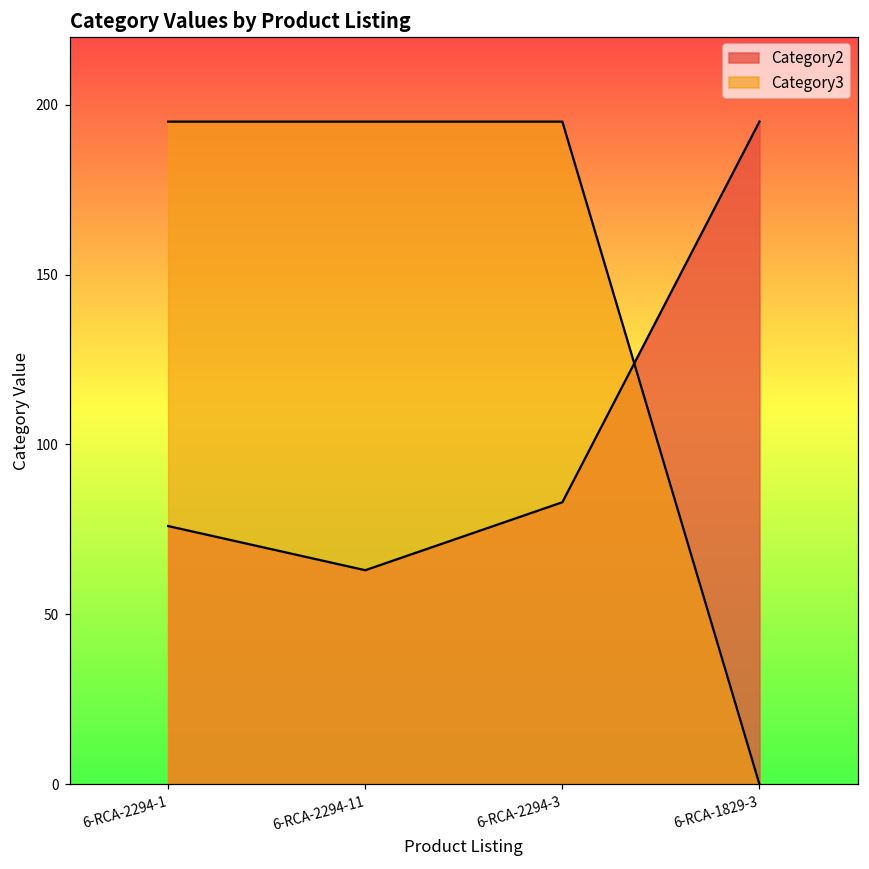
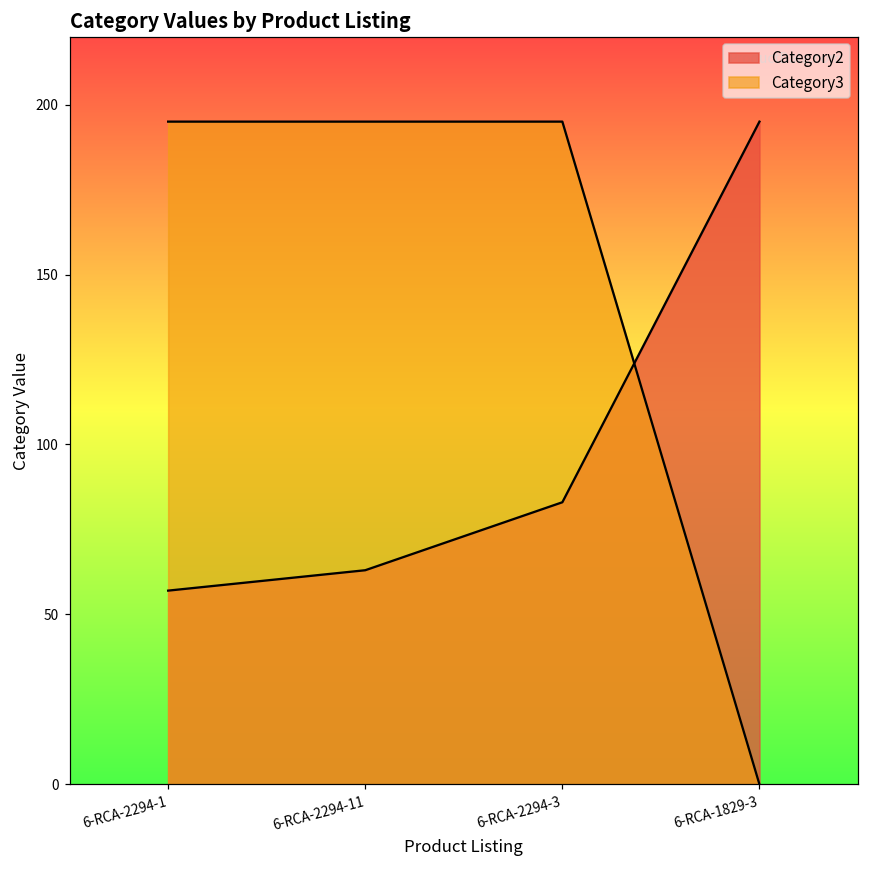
Category2, 6-RCA-2294-1: 76 -> 57
